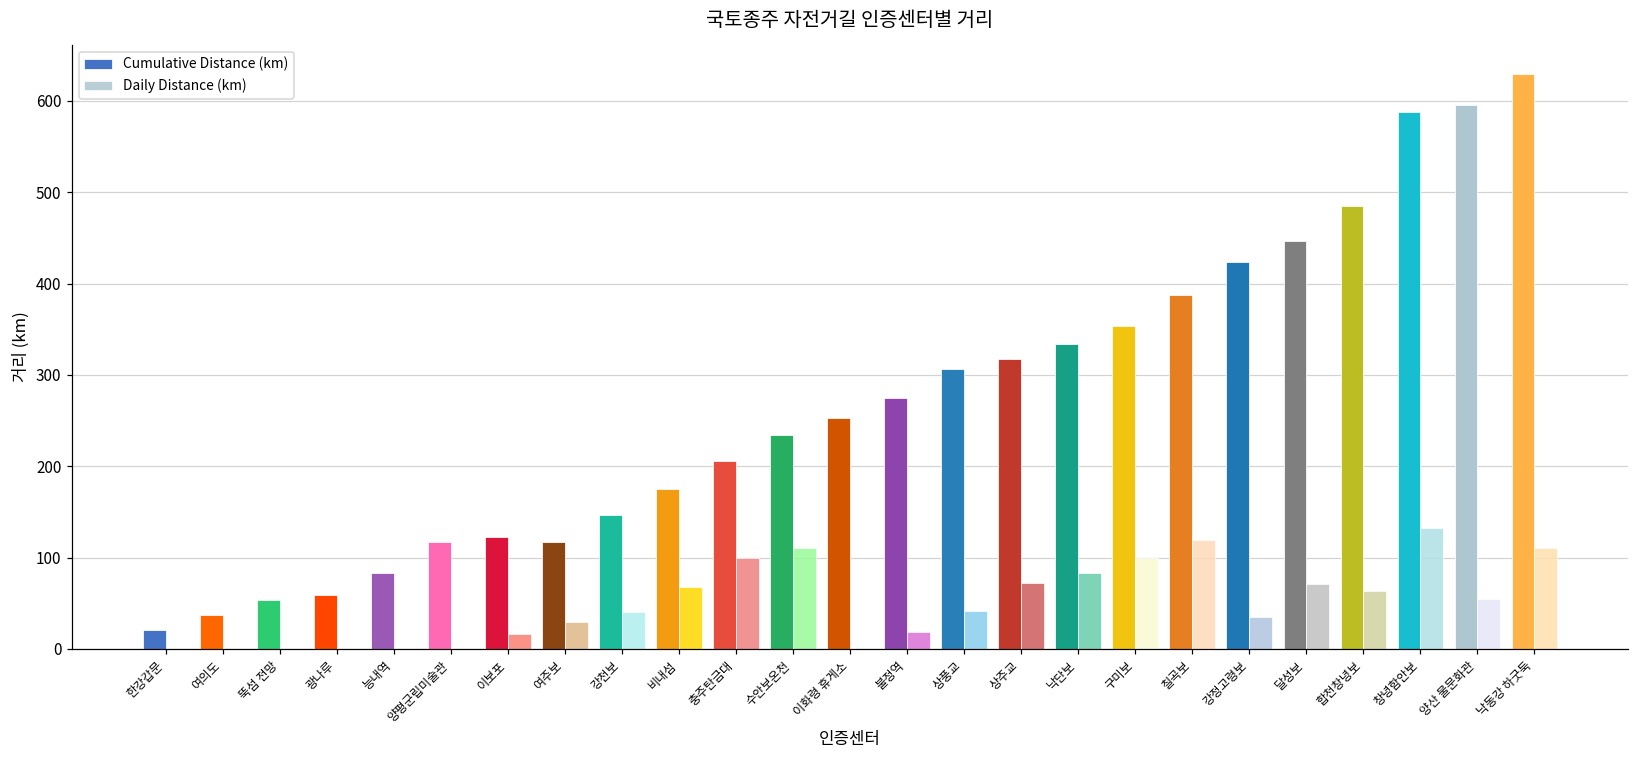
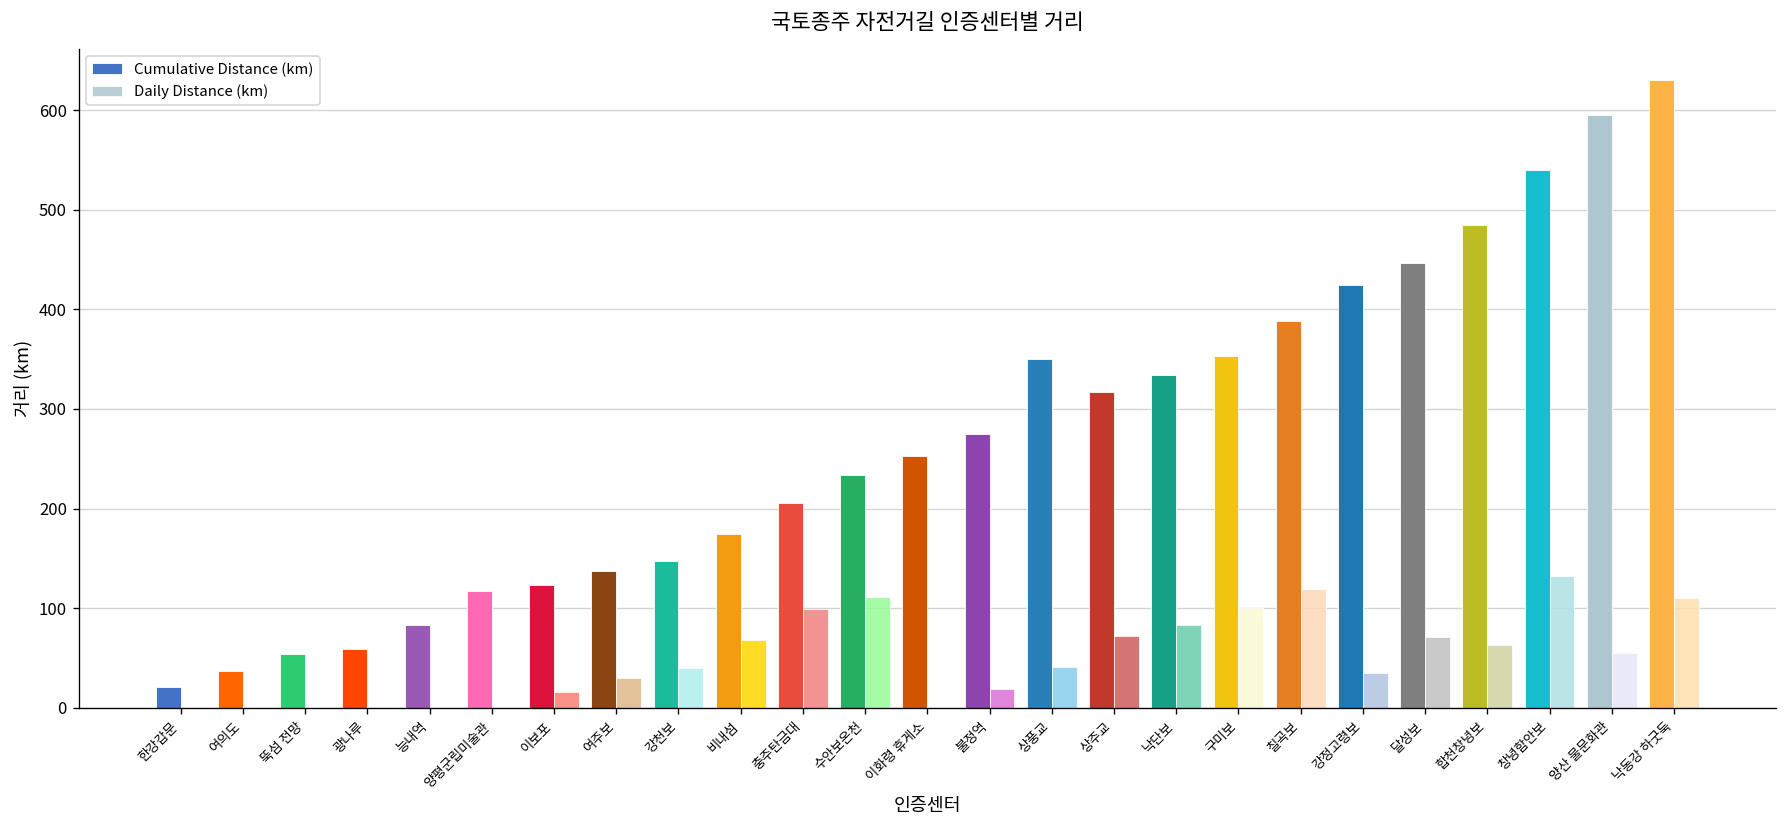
Cumulative Distance (km), 여주보: 120 -> 140
Cumulative Distance (km), 상풍교: 310 -> 350
Cumulative Distance (km), 창녕함안보: 590 -> 540
